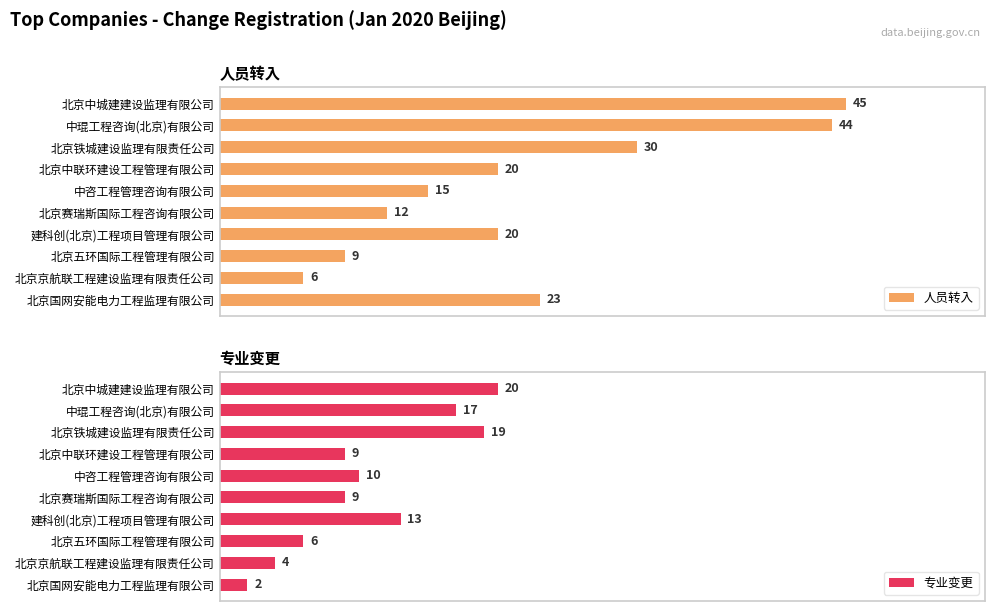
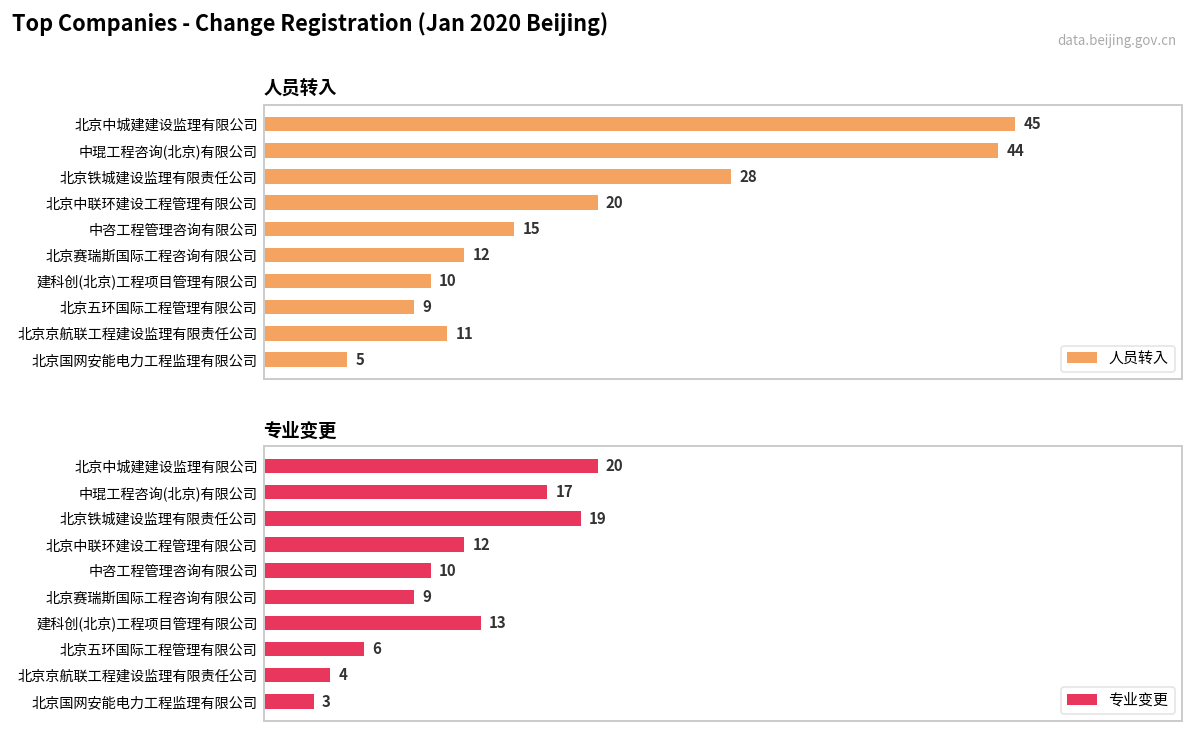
人员转入, 北京铁城建设监理有限责任公司: 30 -> 28
人员转入, 建科创(北京)工程项目管理有限公司: 20 -> 10
人员转入, 北京京航联工程建设监理有限责任公司: 6 -> 11
人员转入, 北京国网安能电力工程监理有限公司: 23 -> 5
专业变更, 北京中联环建设工程管理有限公司: 9 -> 12
专业变更, 北京国网安能电力工程监理有限公司: 2 -> 3
